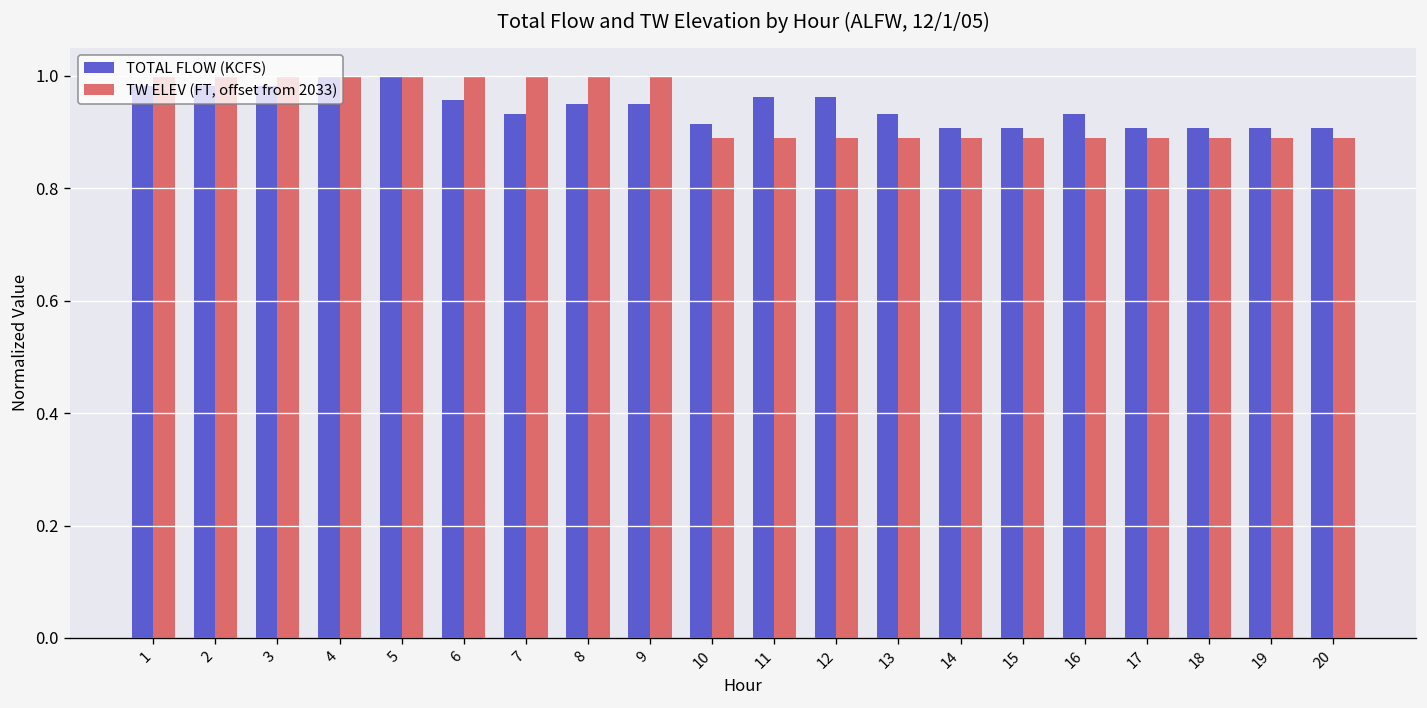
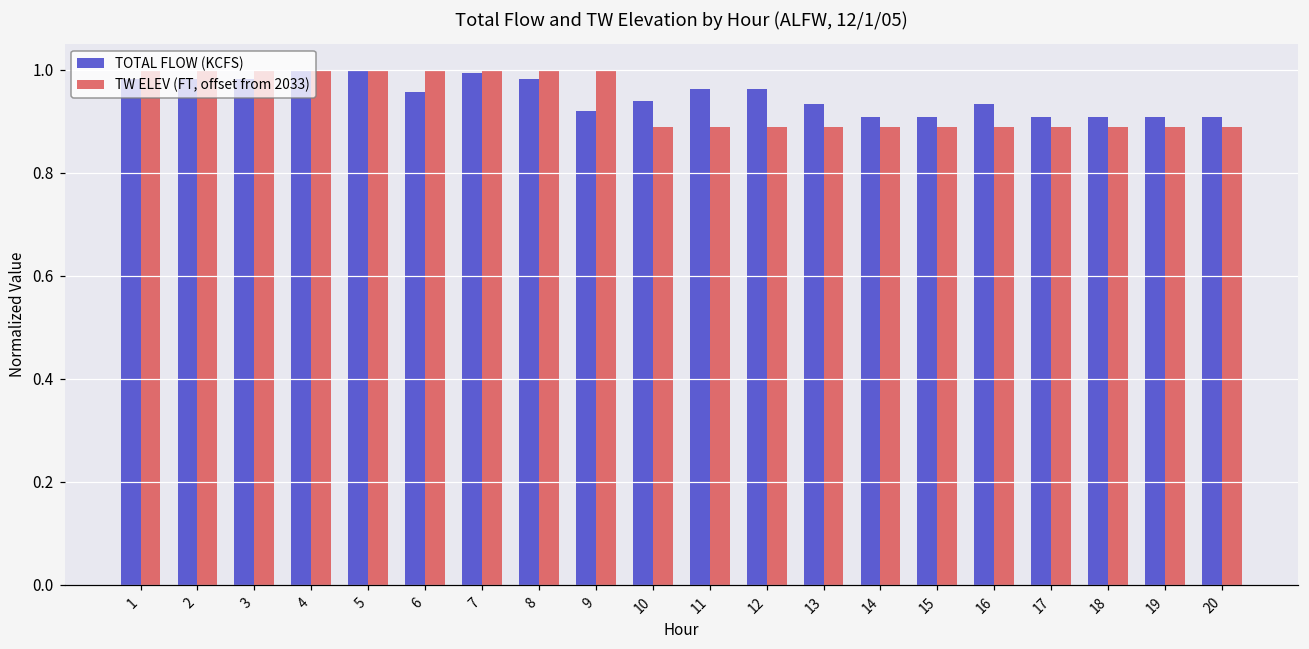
TOTAL FLOW (KCFS), 7: 0.93 -> 0.99
TOTAL FLOW (KCFS), 8: 0.95 -> 0.98
TOTAL FLOW (KCFS), 9: 0.95 -> 0.92
TOTAL FLOW (KCFS), 10: 0.91 -> 0.94
